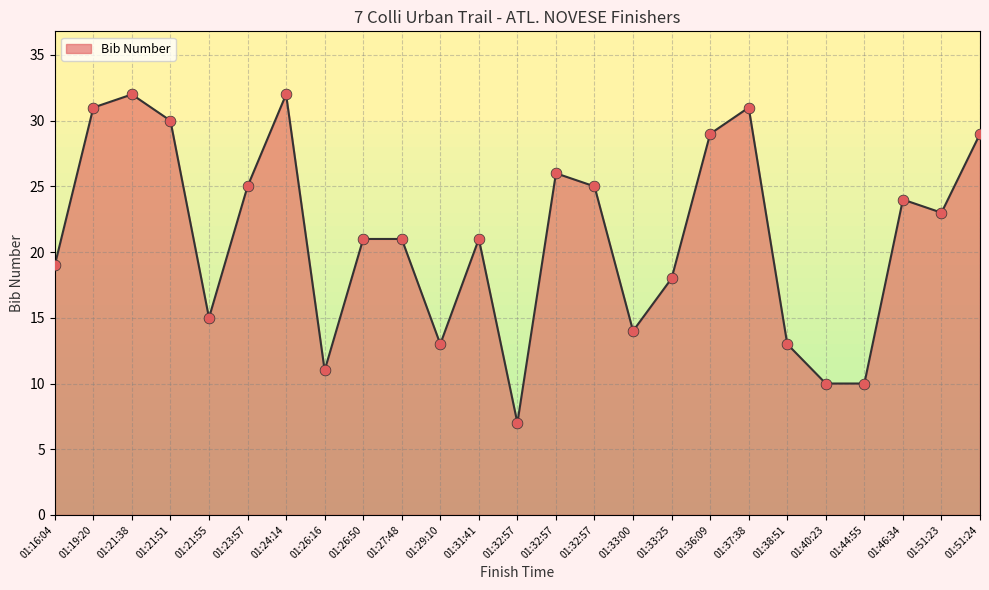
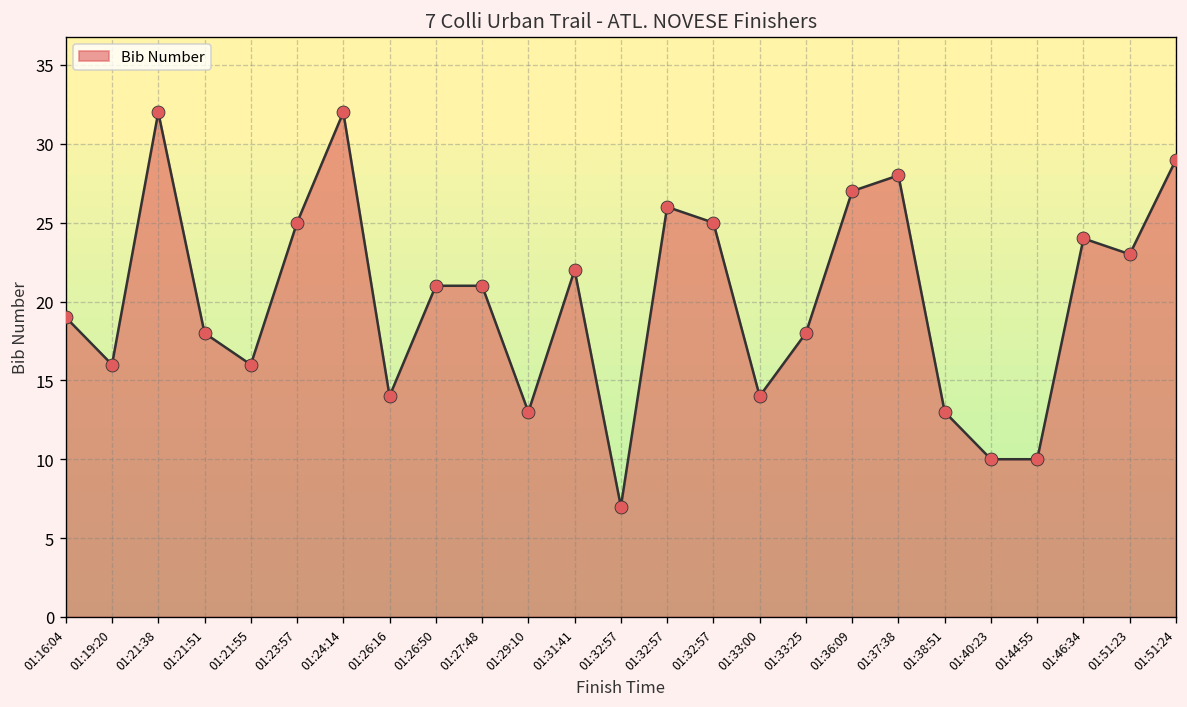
01:19:20: 31 -> 16
01:21:51: 30 -> 18
01:21:55: 15 -> 16
01:26:16: 11 -> 14
01:31:41: 21 -> 22
01:36:09: 29 -> 27
01:37:38: 31 -> 28
